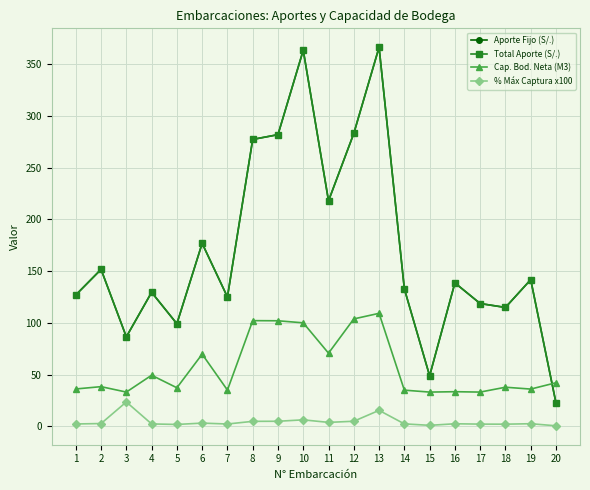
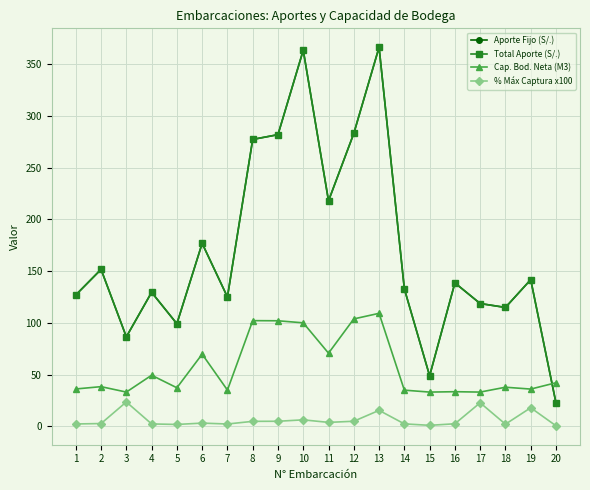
% Máx Captura x100, 17: 2 -> 23
% Máx Captura x100, 19: 2 -> 18
